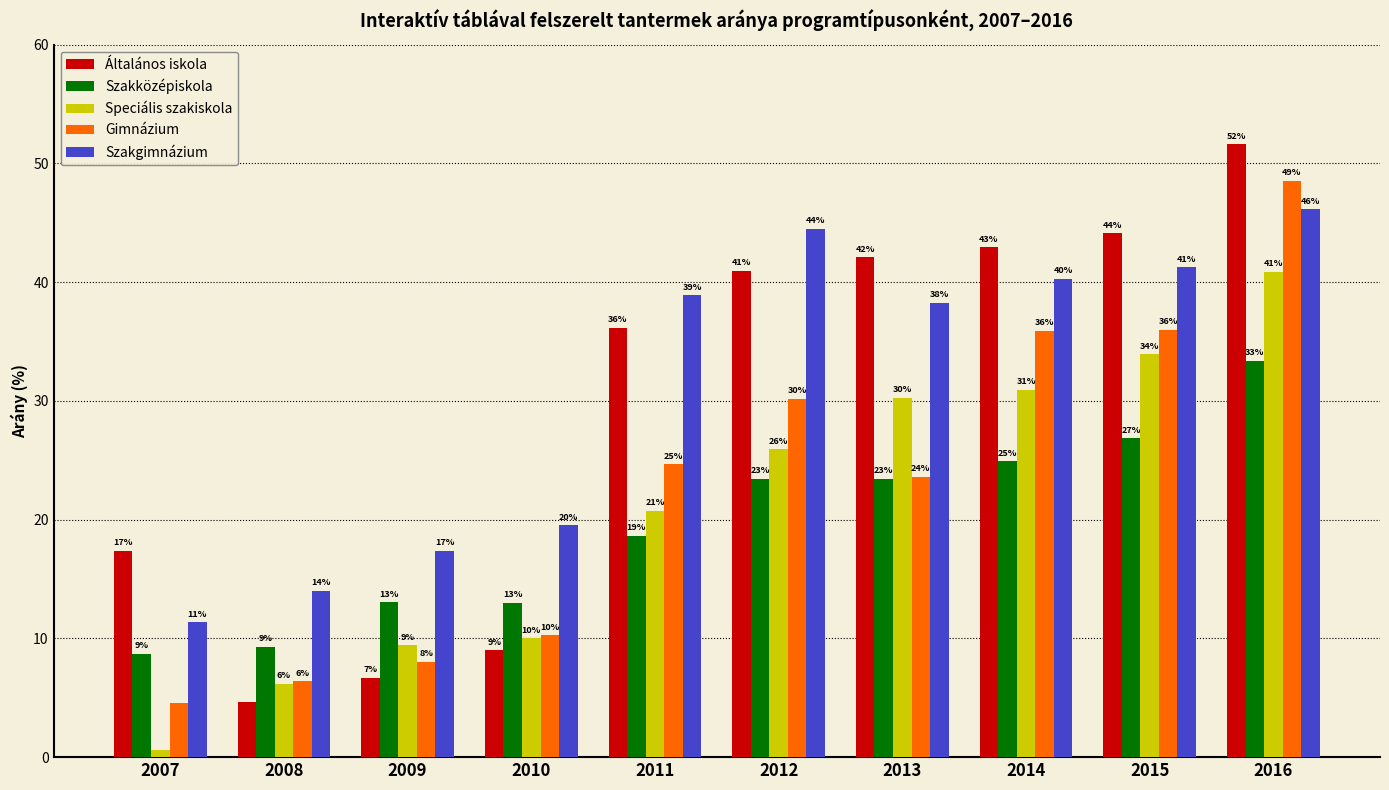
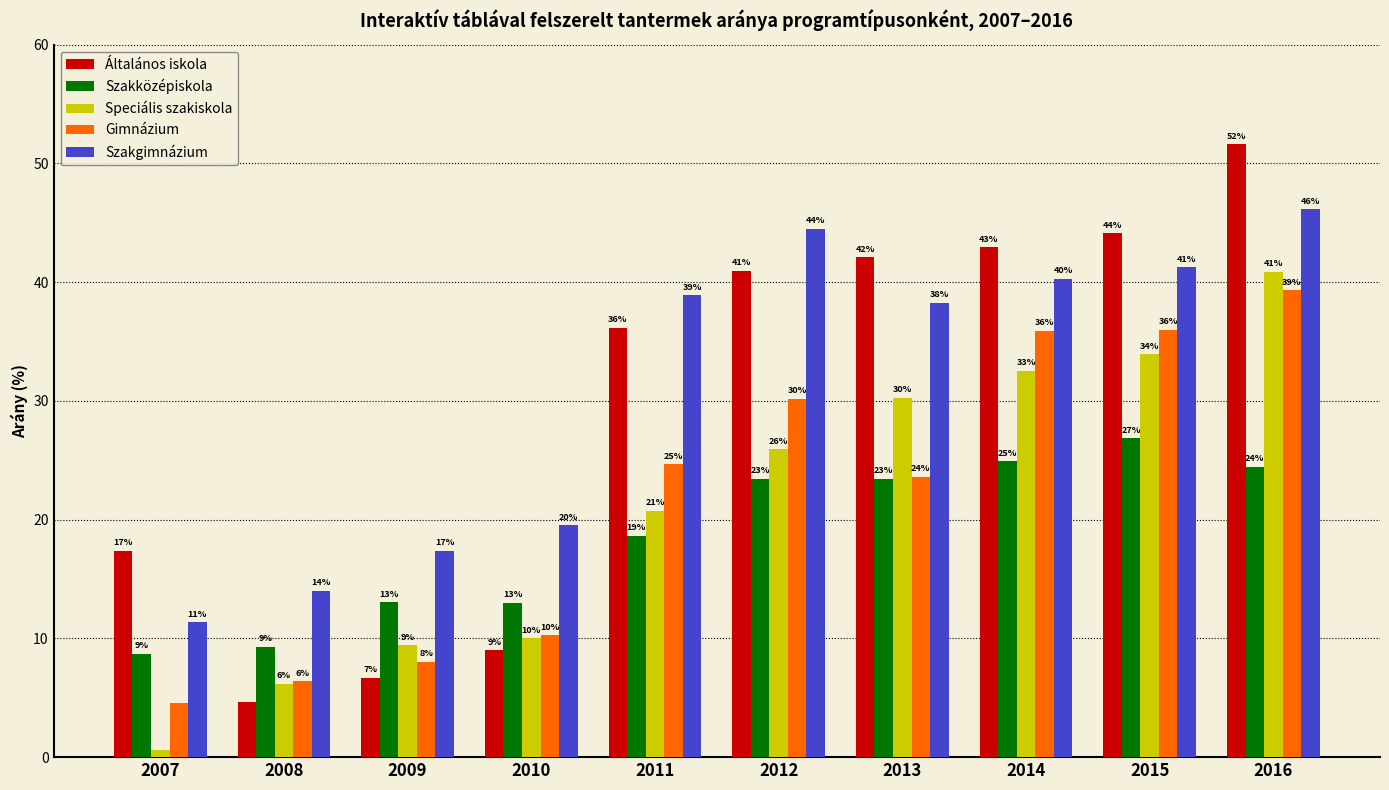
Speciális szakiskola, 2014: 31% -> 33%
Szakközépiskola, 2016: 33% -> 24%
Gimnázium, 2016: 49% -> 39%
